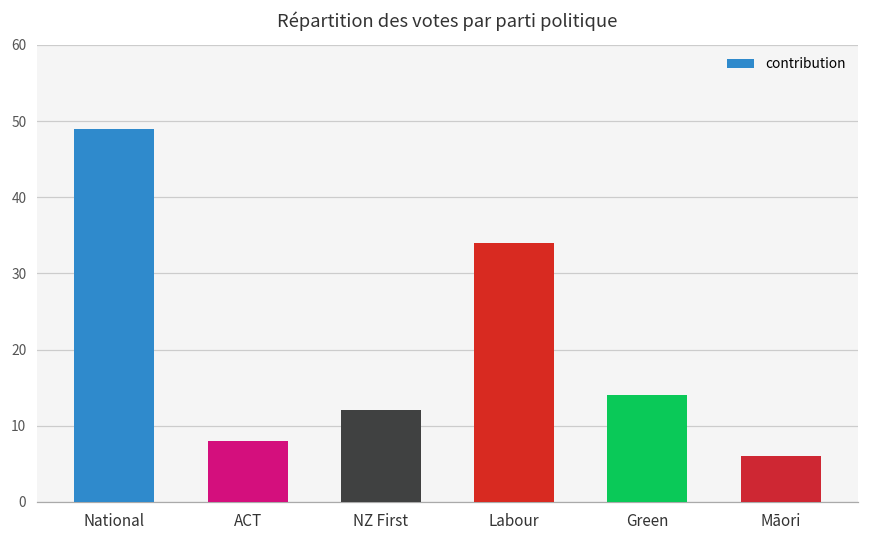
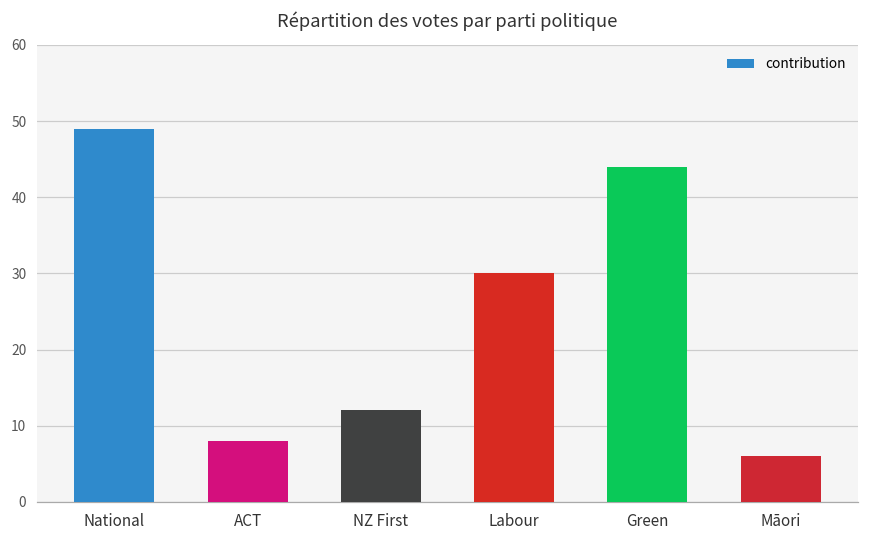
Labour: 34 -> 30
Green: 14 -> 44
